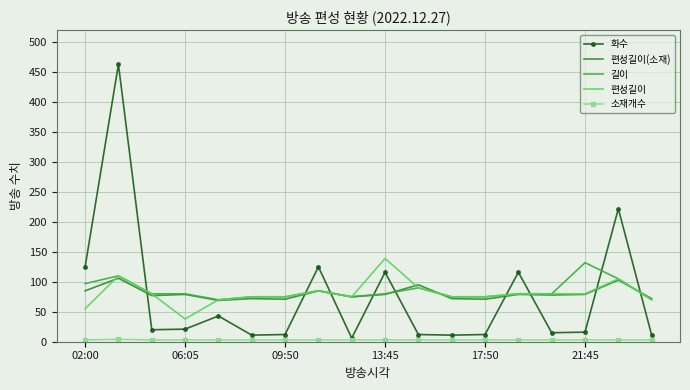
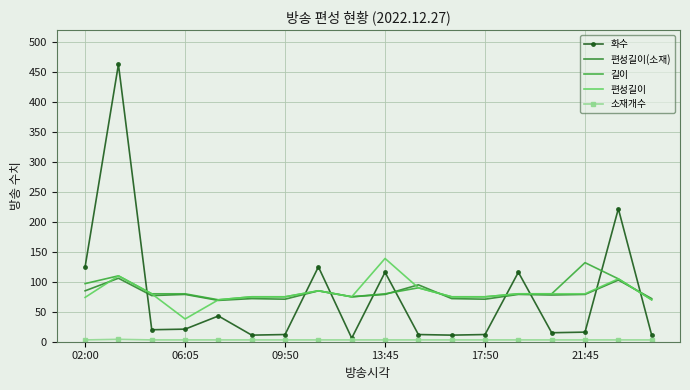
편성길이, 02:00: 60 -> 70
